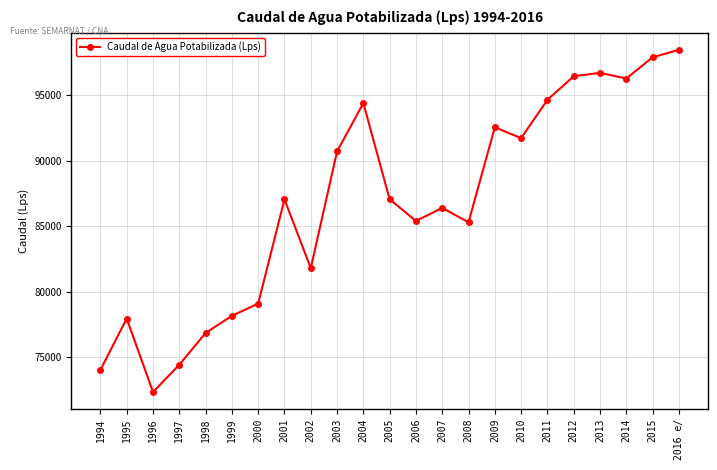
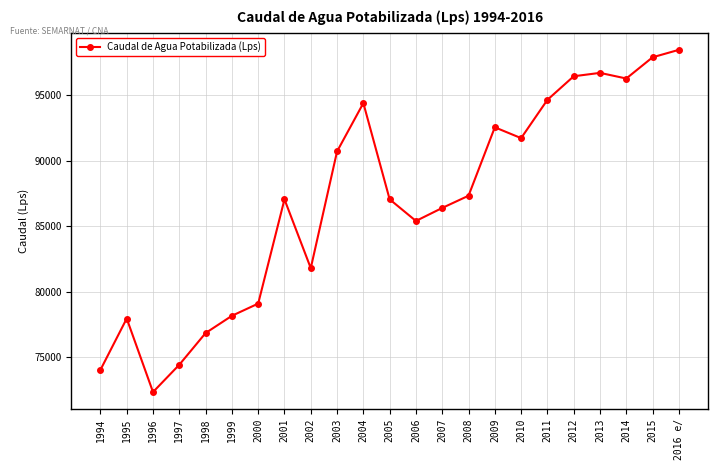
2008: 85300 -> 87300
